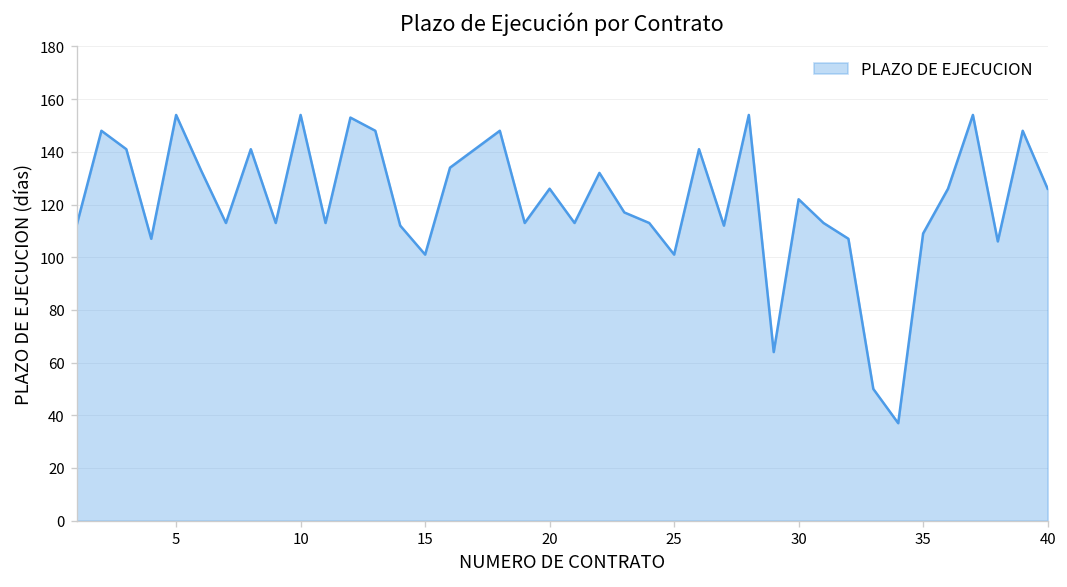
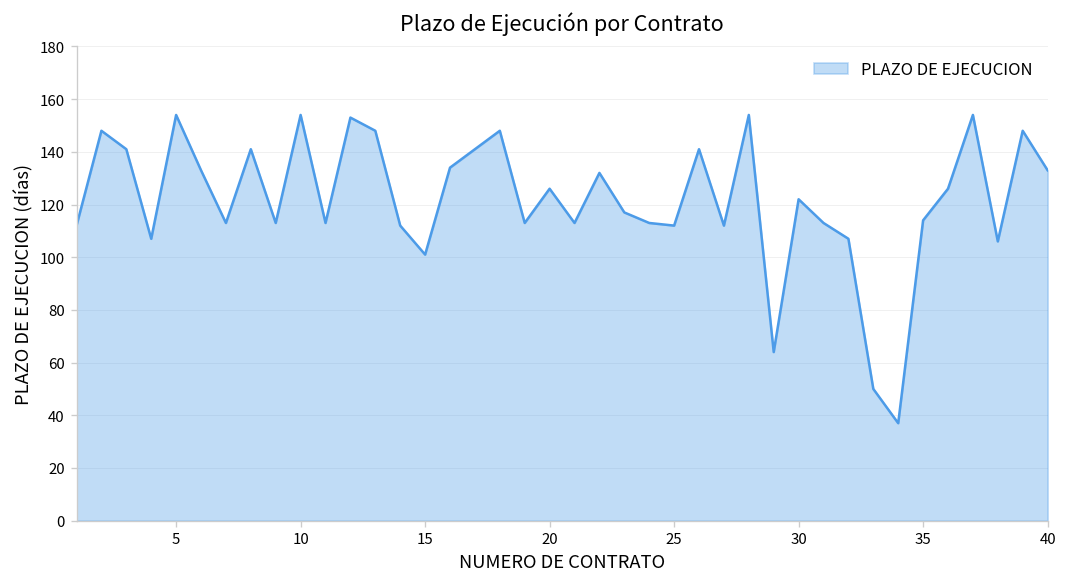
25: 101 -> 112
35: 109 -> 114
40: 126 -> 133
